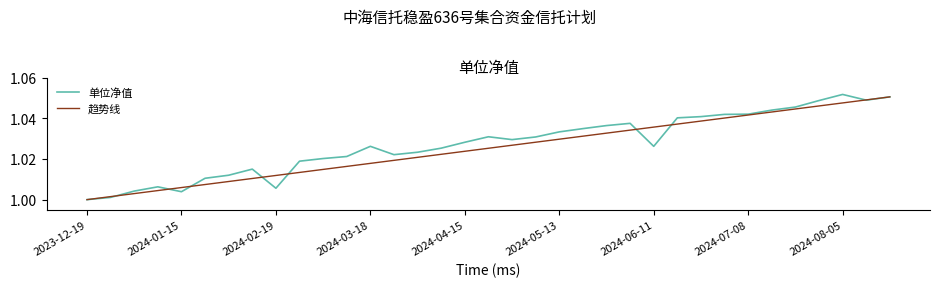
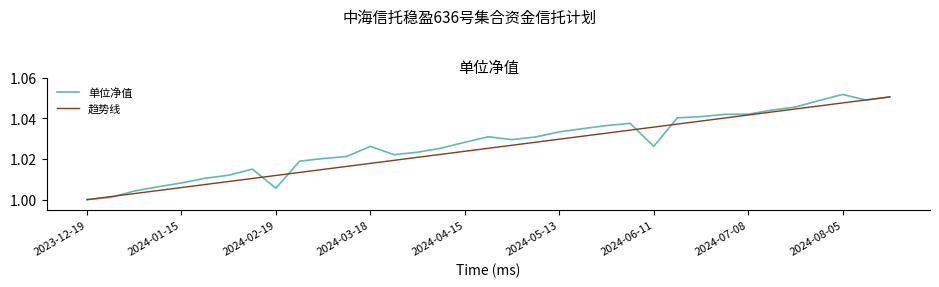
单位净值, 2024-01-15: 1.004 -> 1.008
